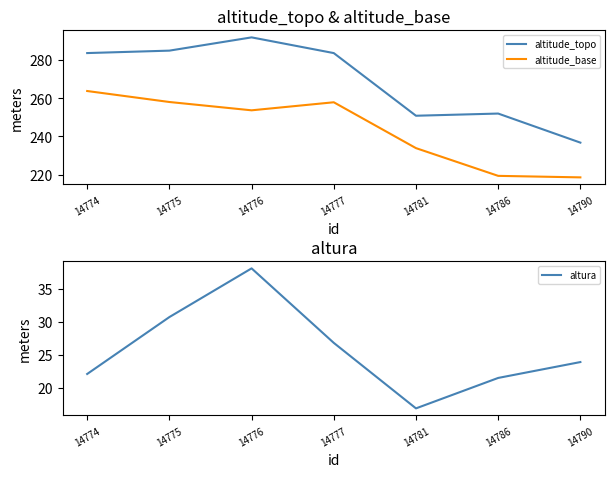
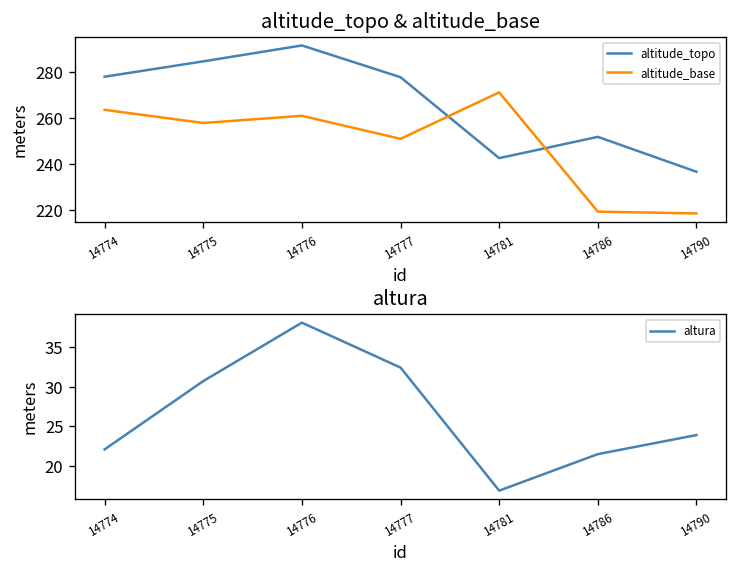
altitude_topo & altitude_base, altitude_topo, 14774: 284 -> 278
altitude_topo & altitude_base, altitude_base, 14776: 254 -> 261
altitude_topo & altitude_base, altitude_topo, 14777: 283 -> 278
altitude_topo & altitude_base, altitude_base, 14777: 258 -> 251
altitude_topo & altitude_base, altitude_topo, 14781: 251 -> 243
altitude_topo & altitude_base, altitude_base, 14781: 234 -> 271
altura, 14777: 27 -> 32
